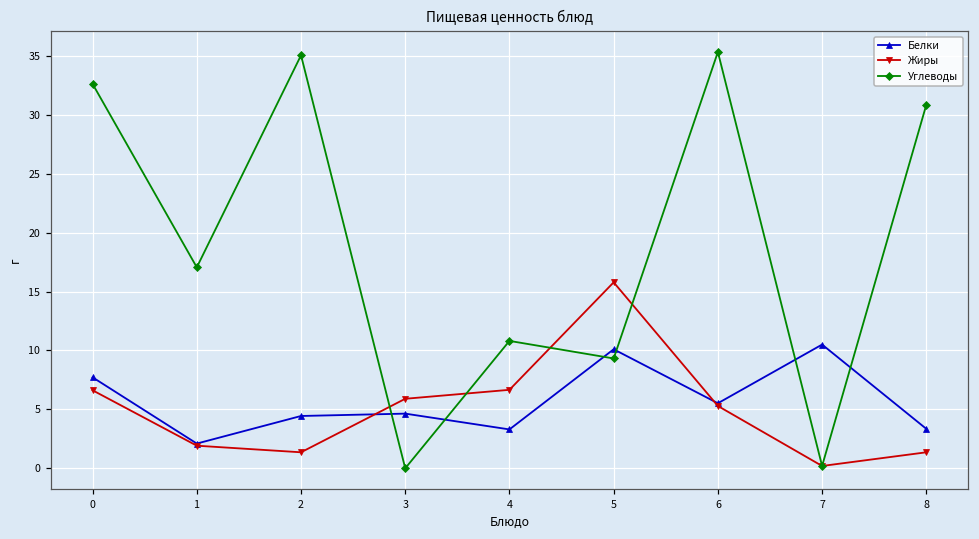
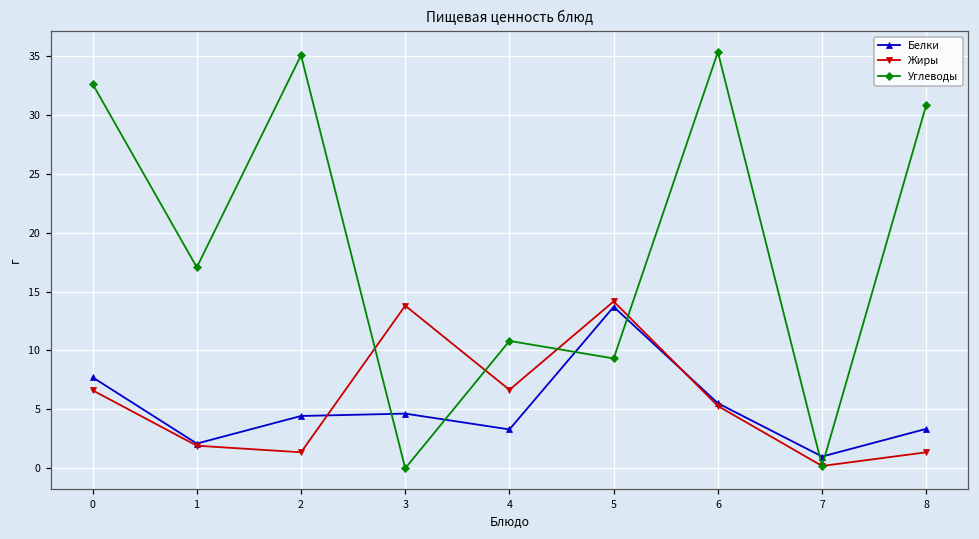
Жиры, 3: 5.9 -> 13.8
Белки, 5: 10.1 -> 13.7
Жиры, 5: 15.8 -> 14.2
Белки, 7: 10.5 -> 1.0
